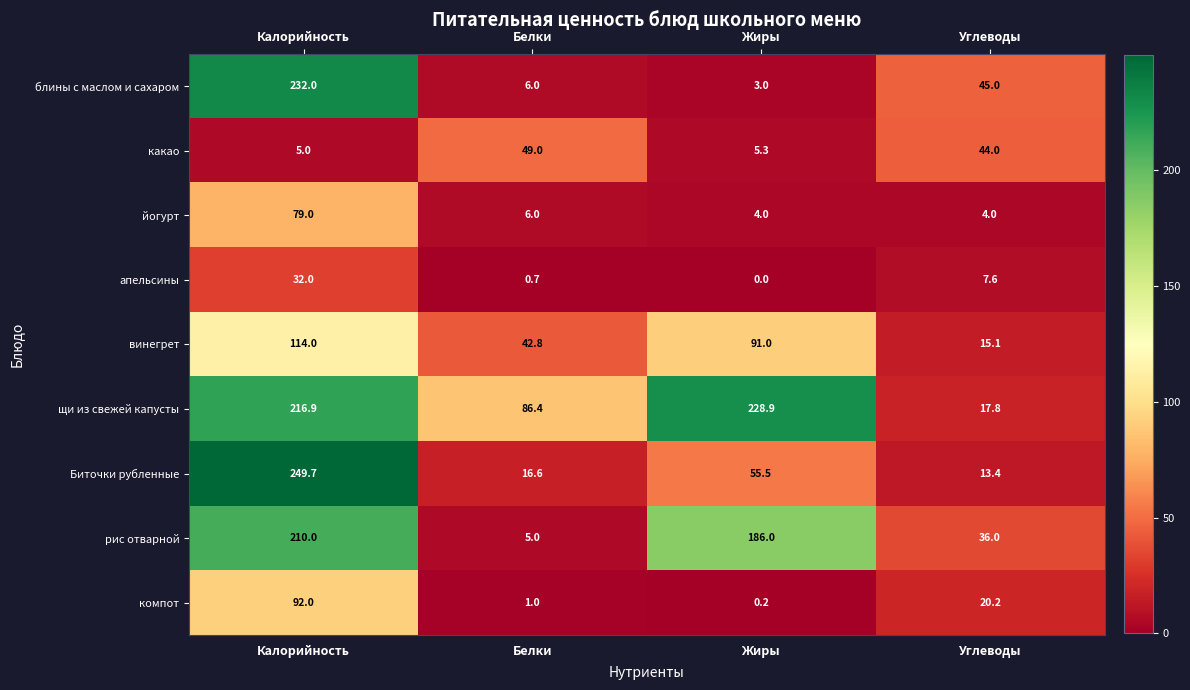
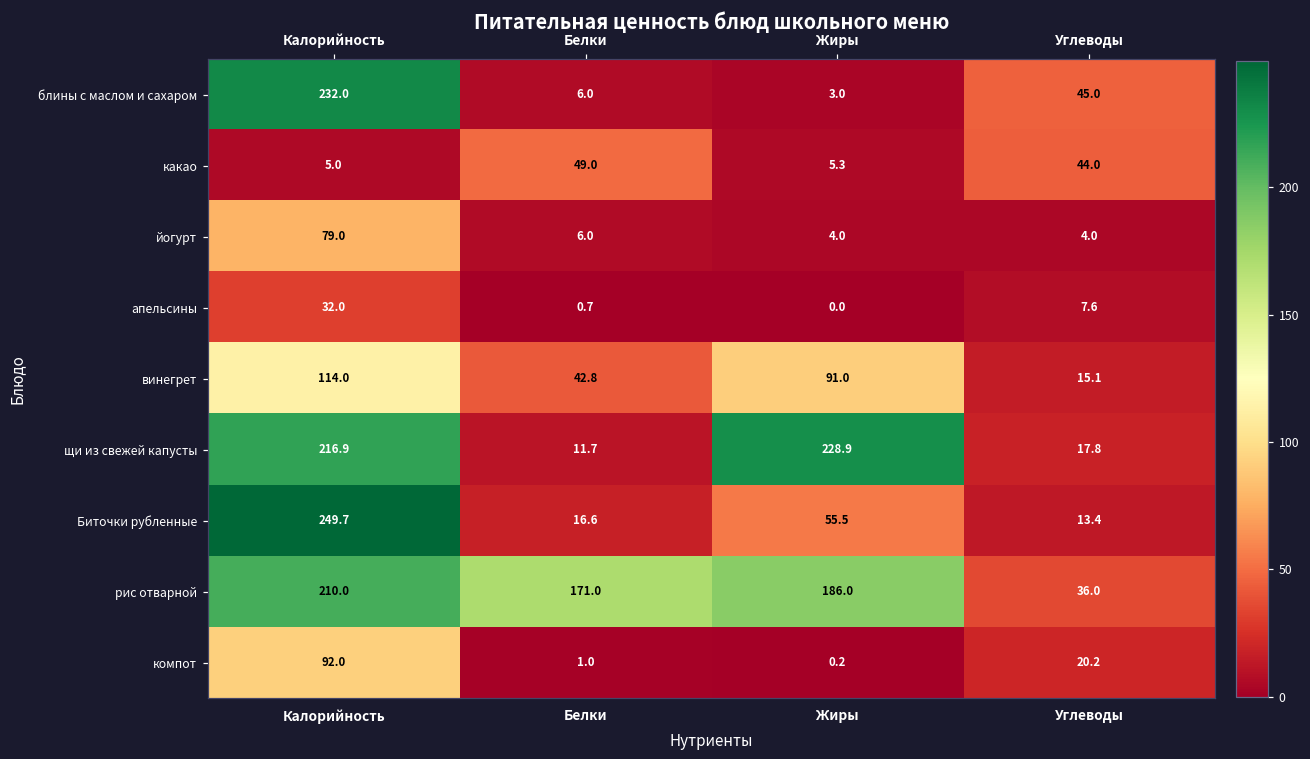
щи из свежей капусты, Белки: 86.4 -> 11.7
рис отварной, Белки: 5.0 -> 171.0
